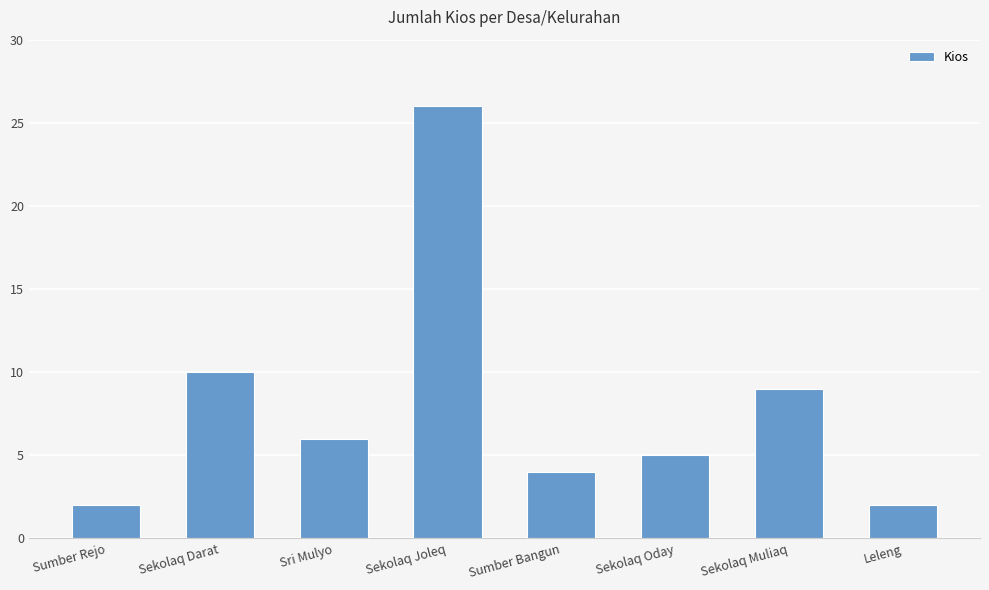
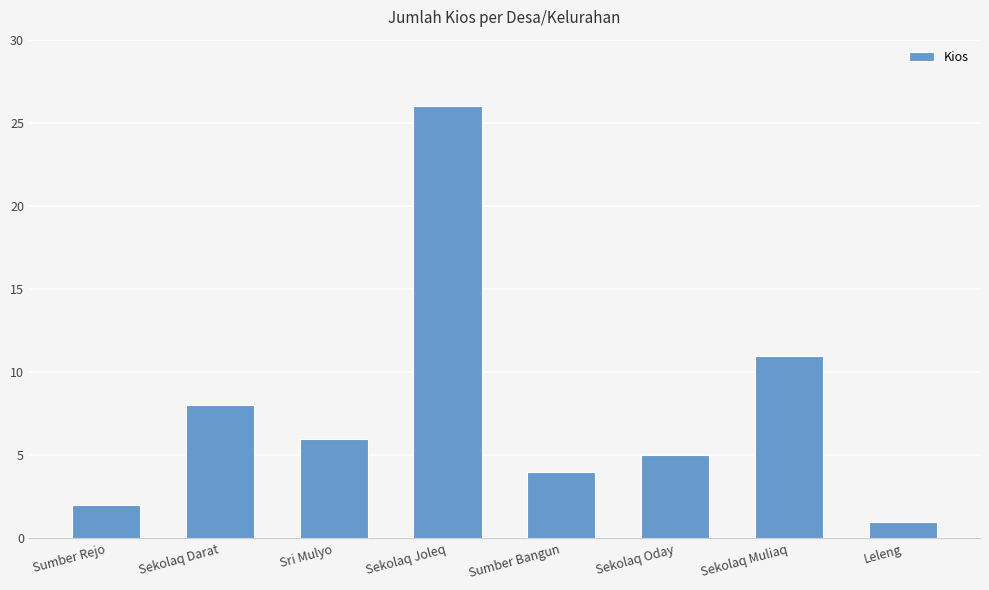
Sekolaq Darat: 10 -> 8
Sekolaq Muliaq: 9 -> 11
Leleng: 2 -> 1
